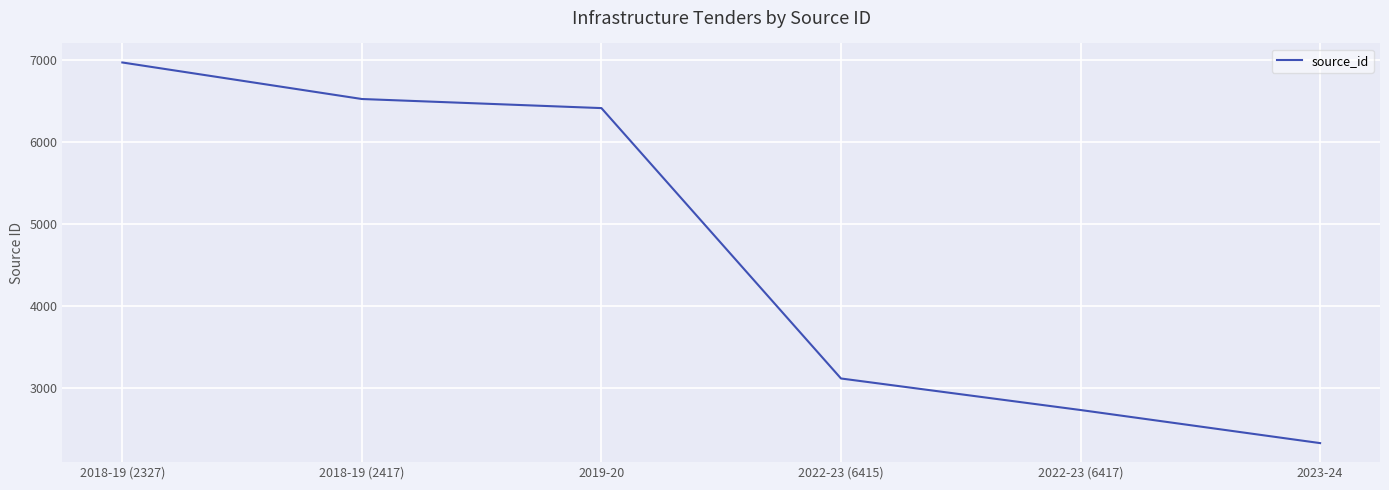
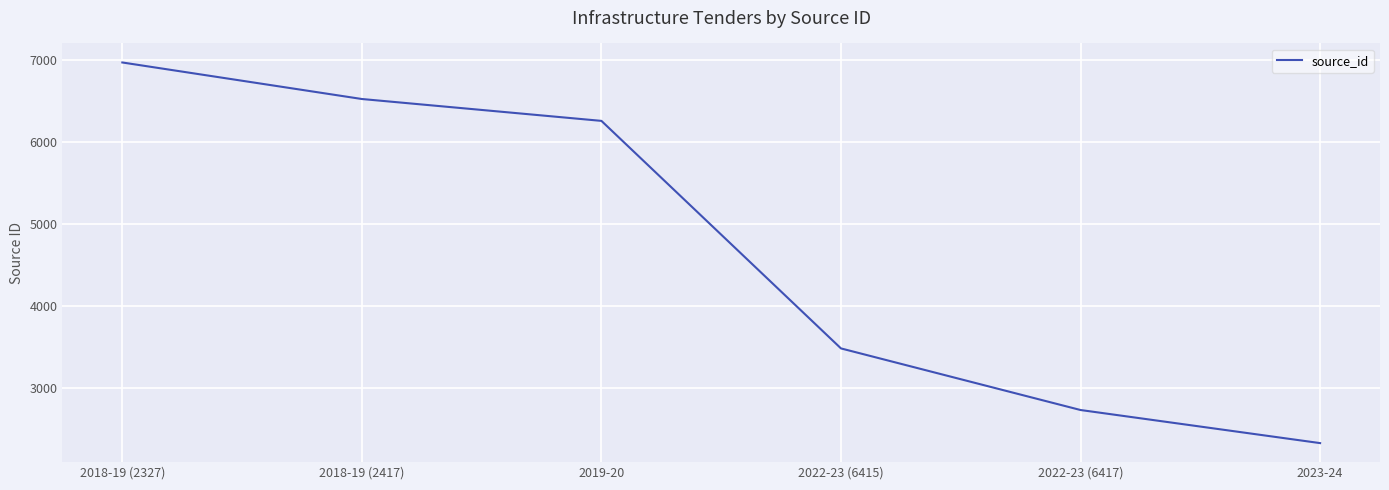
2019-20: 6400 -> 6300
2022-23 (6415): 3100 -> 3500
